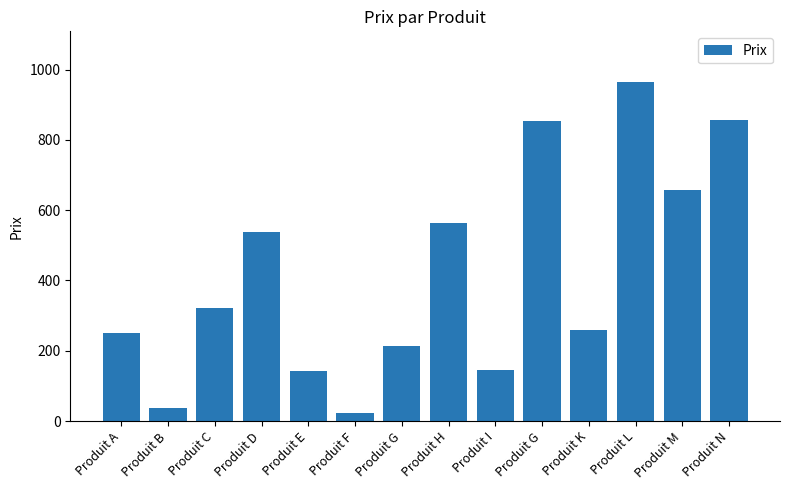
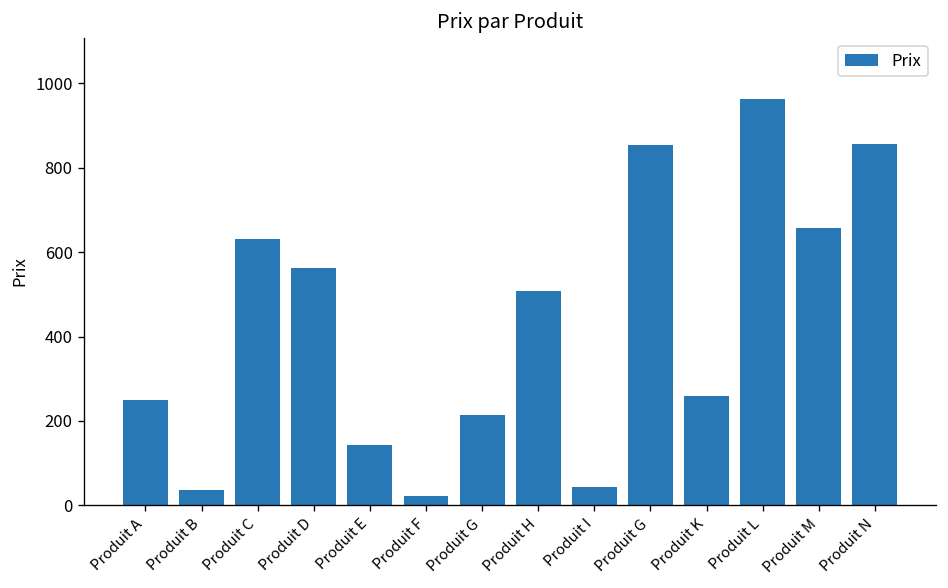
Produit C: 320 -> 630
Produit D: 540 -> 560
Produit H: 560 -> 510
Produit I: 150 -> 40
